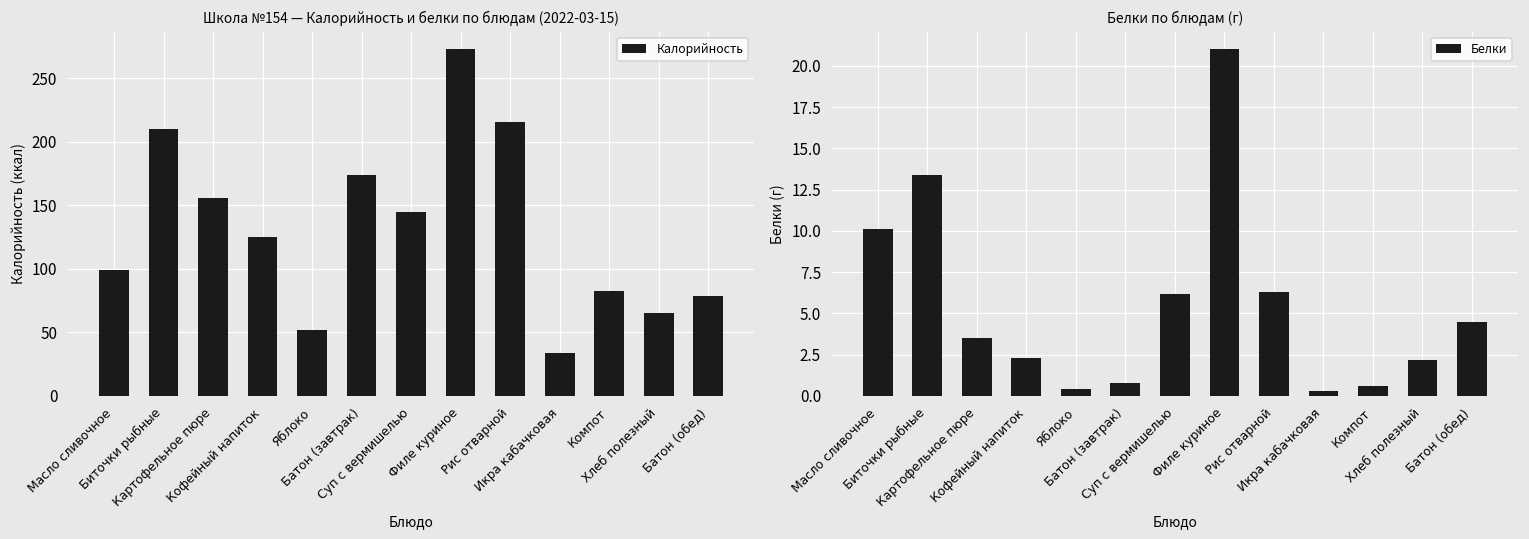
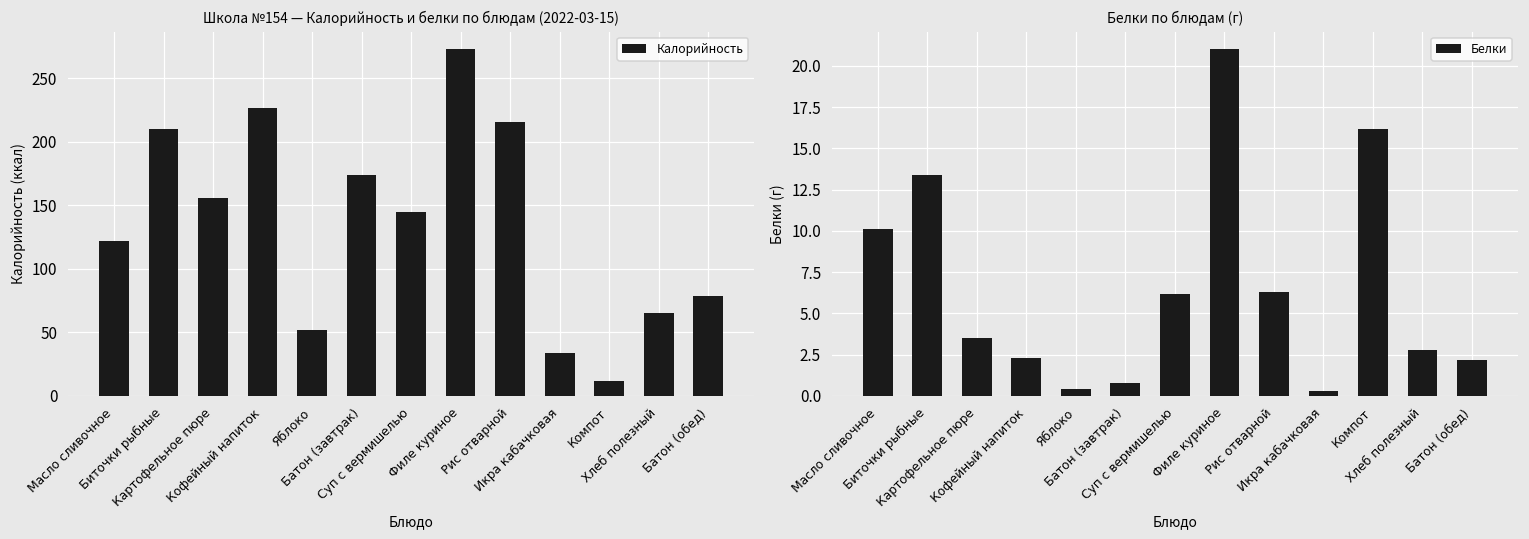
Школа №154 — Калорийность и белки по блюдам (2022-03-15), Масло сливочное: 99 -> 122
Школа №154 — Калорийность и белки по блюдам (2022-03-15), Кофейный напиток: 125 -> 227
Школа №154 — Калорийность и белки по блюдам (2022-03-15), Компот: 83 -> 12
Белки по блюдам (г), Компот: 0.6 -> 16.2
Белки по блюдам (г), Хлеб полезный: 2.2 -> 2.8
Белки по блюдам (г), Батон (обед): 4.5 -> 2.2
